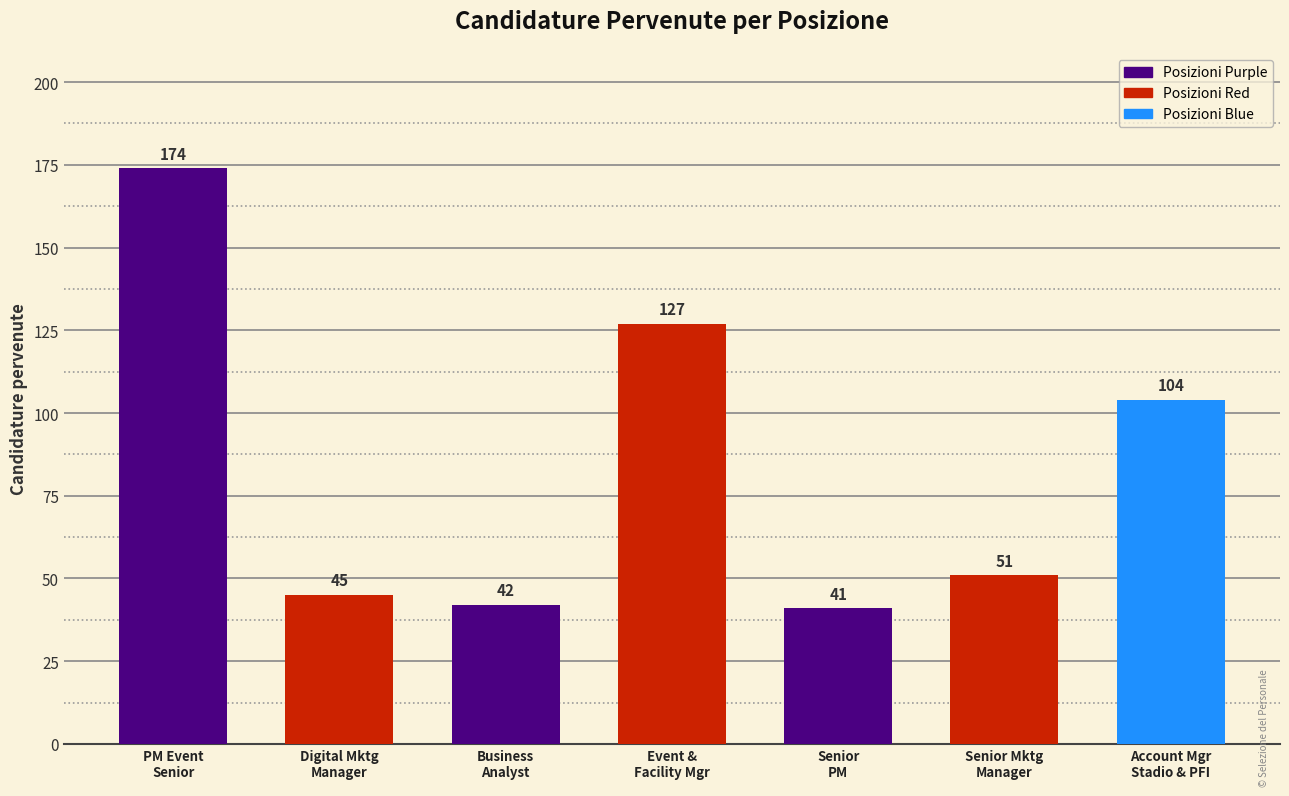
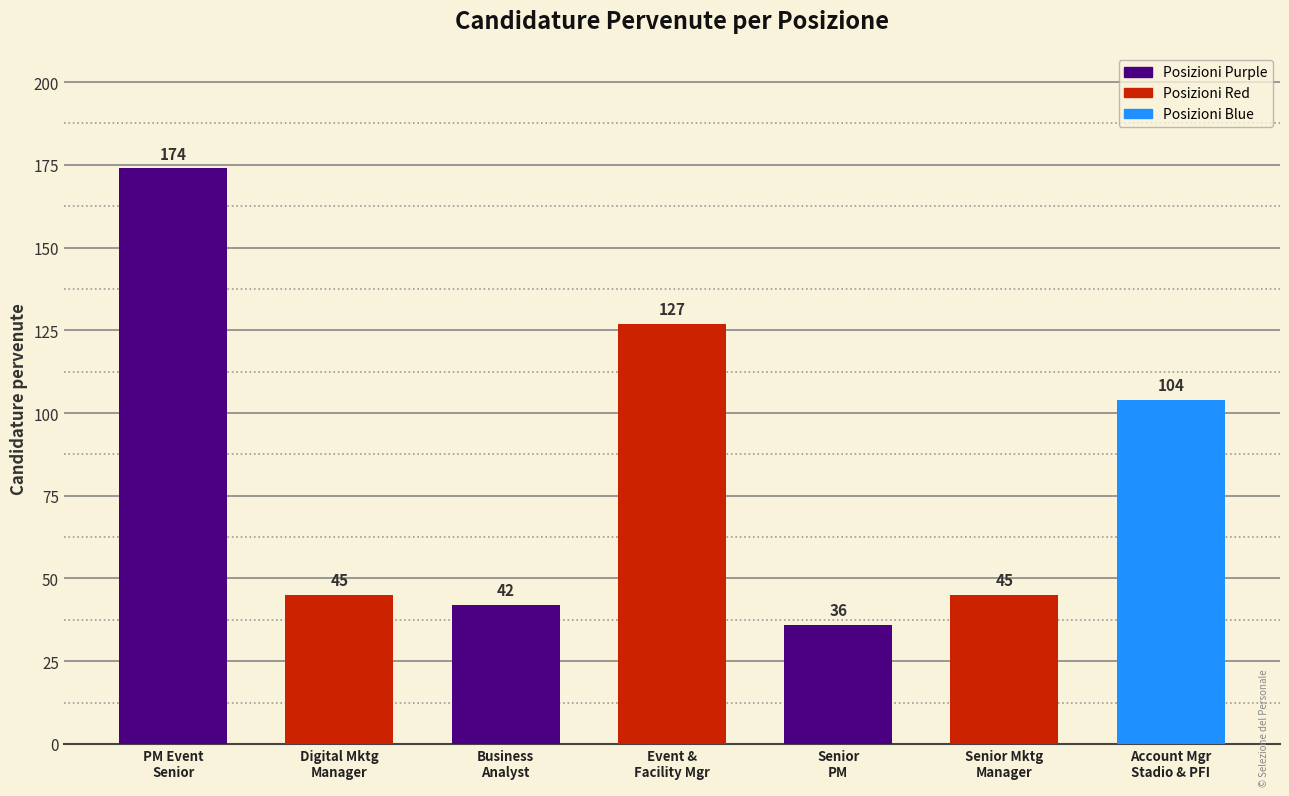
Senior PM: 41 -> 36
Senior Mktg Manager: 51 -> 45
